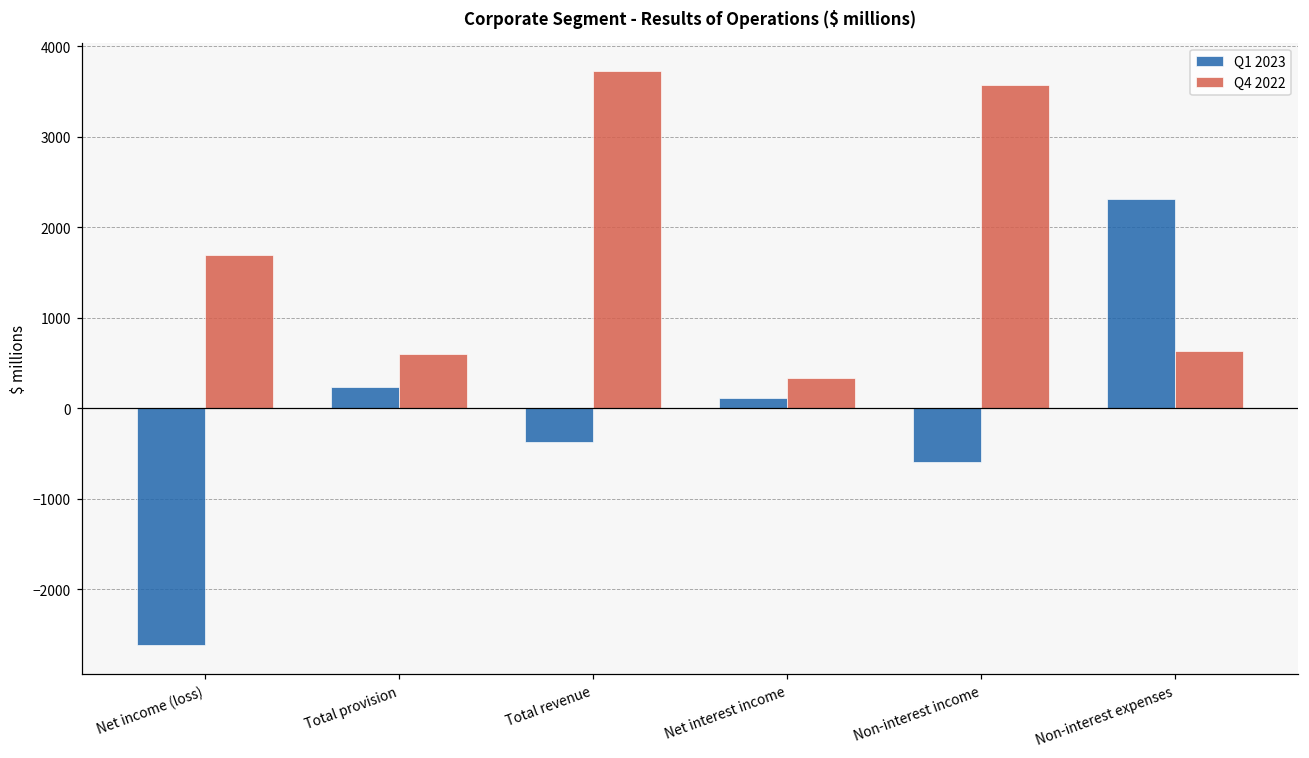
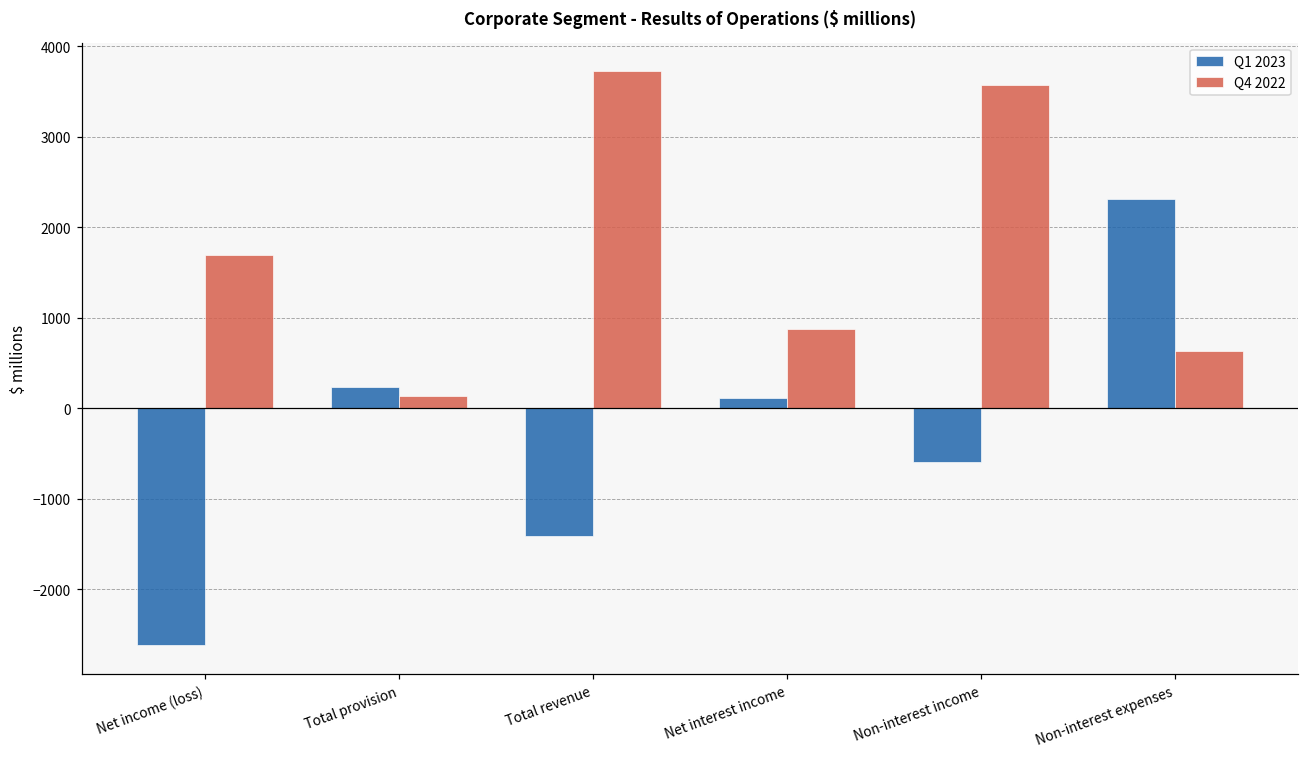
Q4 2022, Total provision: 600 -> 100
Q1 2023, Total revenue: -400 -> -1400
Q4 2022, Net interest income: 300 -> 900
